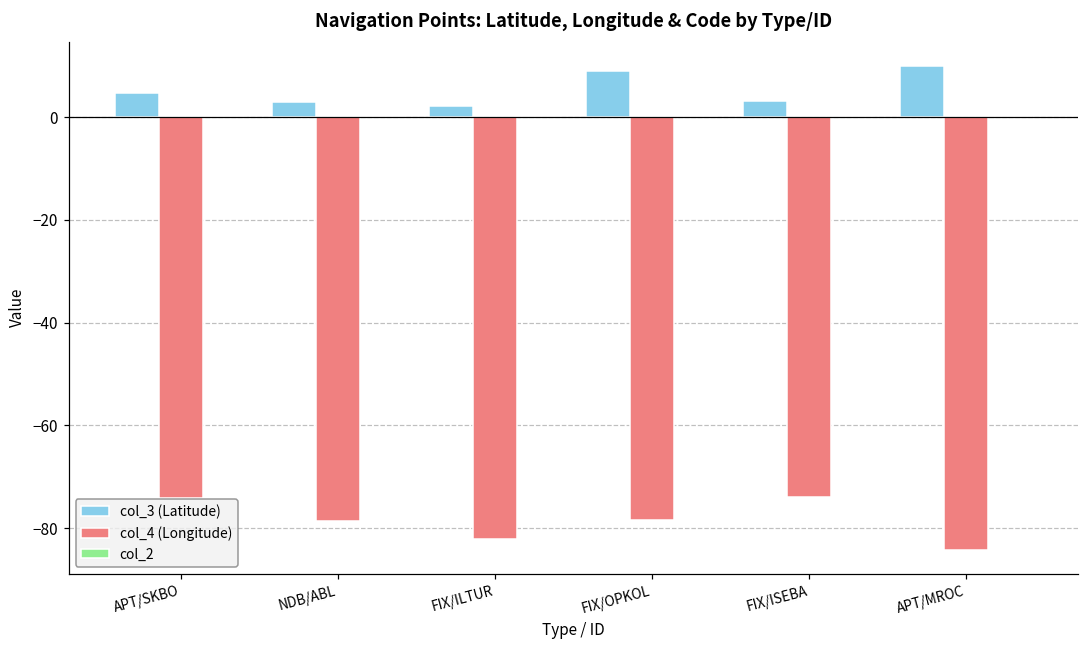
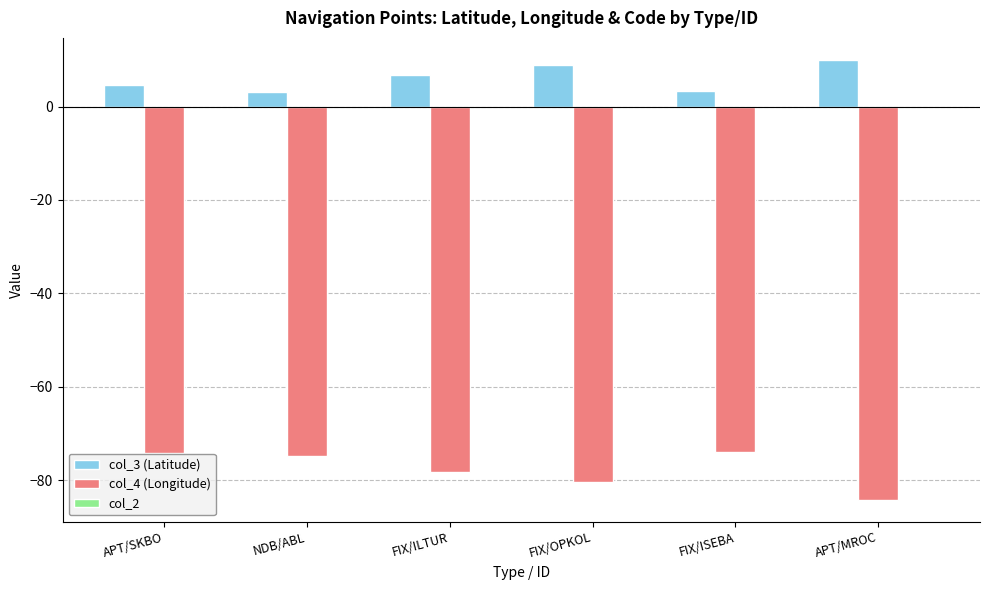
col_4 (Longitude), NDB/ABL: -79 -> -75
col_3 (Latitude), FIX/ILTUR: 2 -> 7
col_4 (Longitude), FIX/ILTUR: -82 -> -78
col_4 (Longitude), FIX/OPKOL: -79 -> -80
